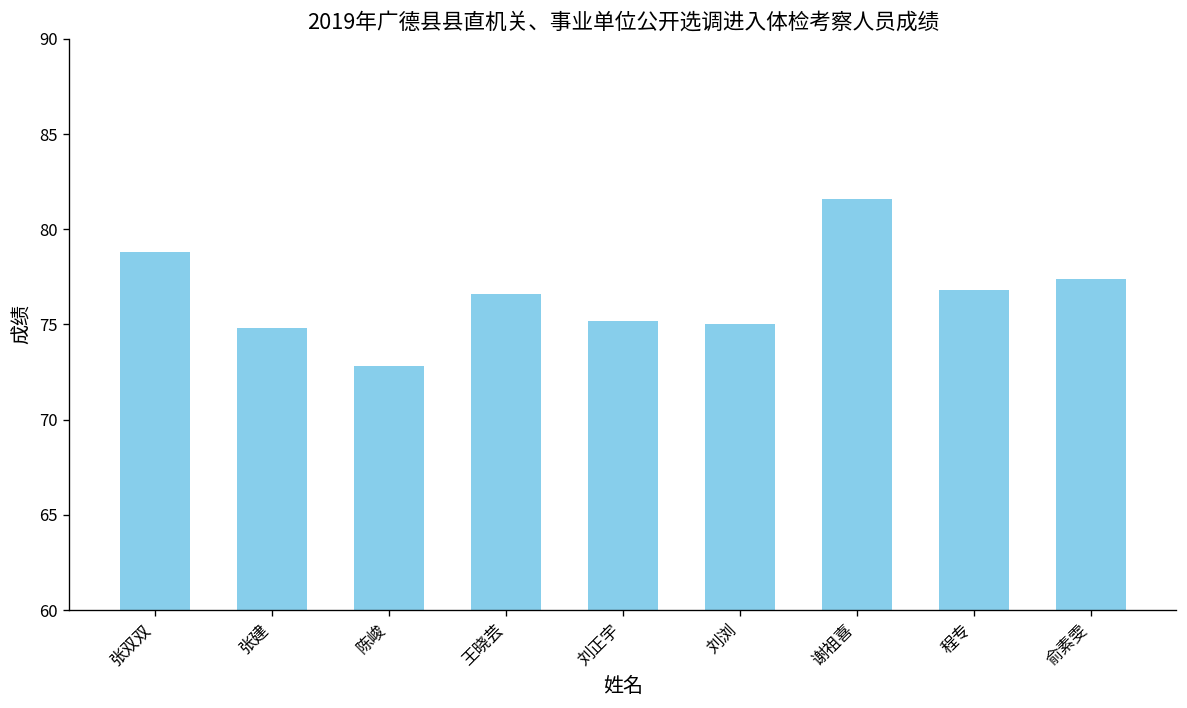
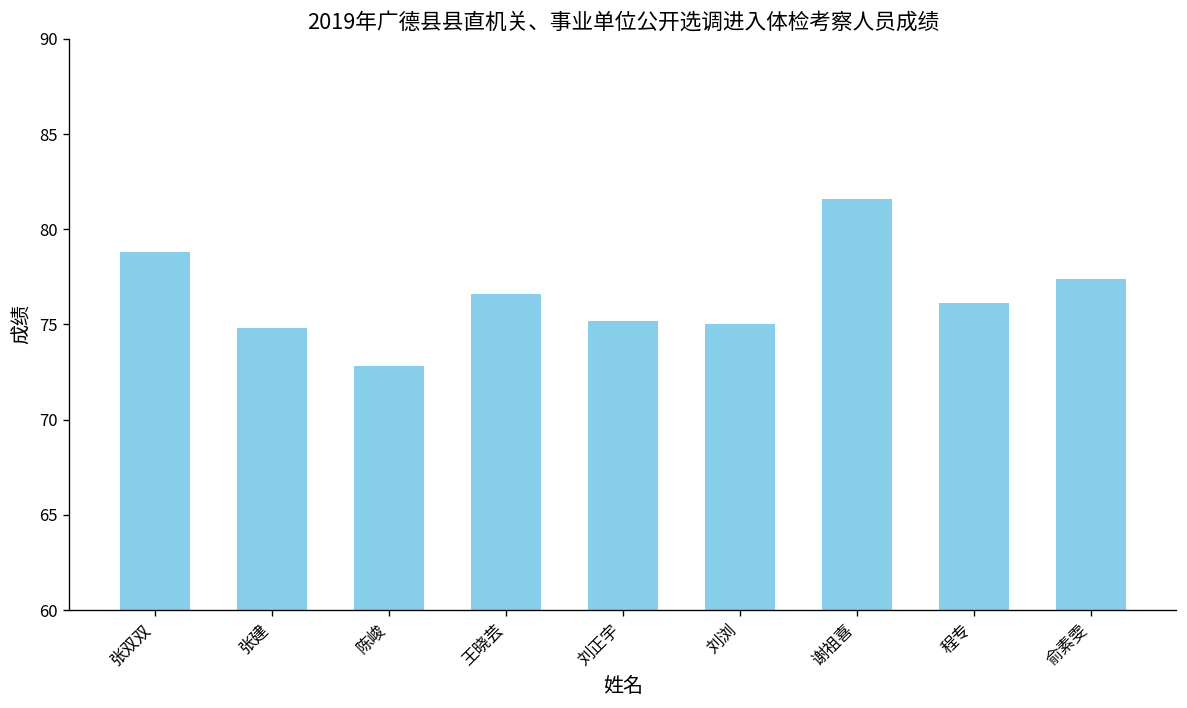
程专: 76.8 -> 76.1
